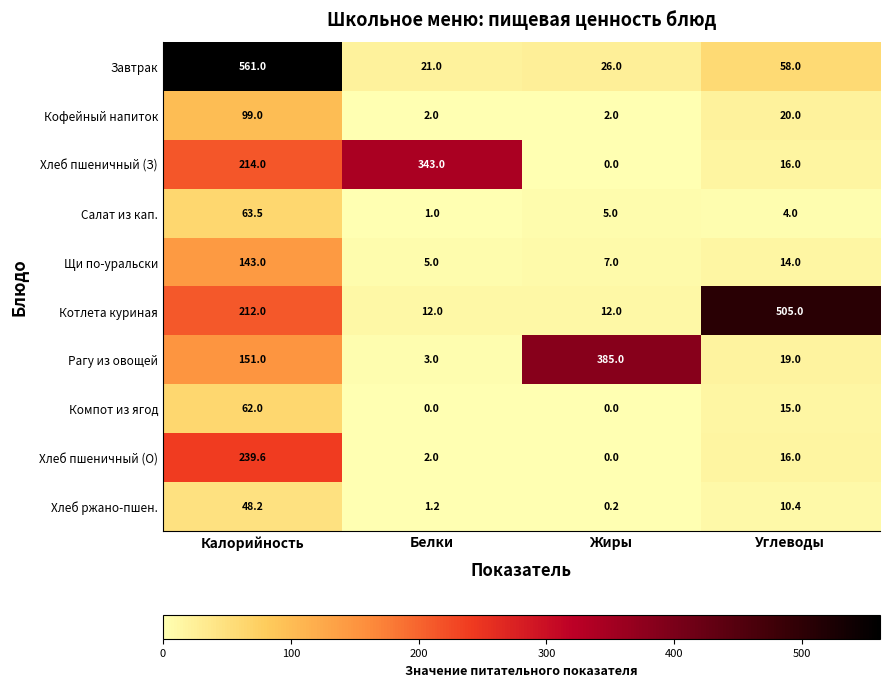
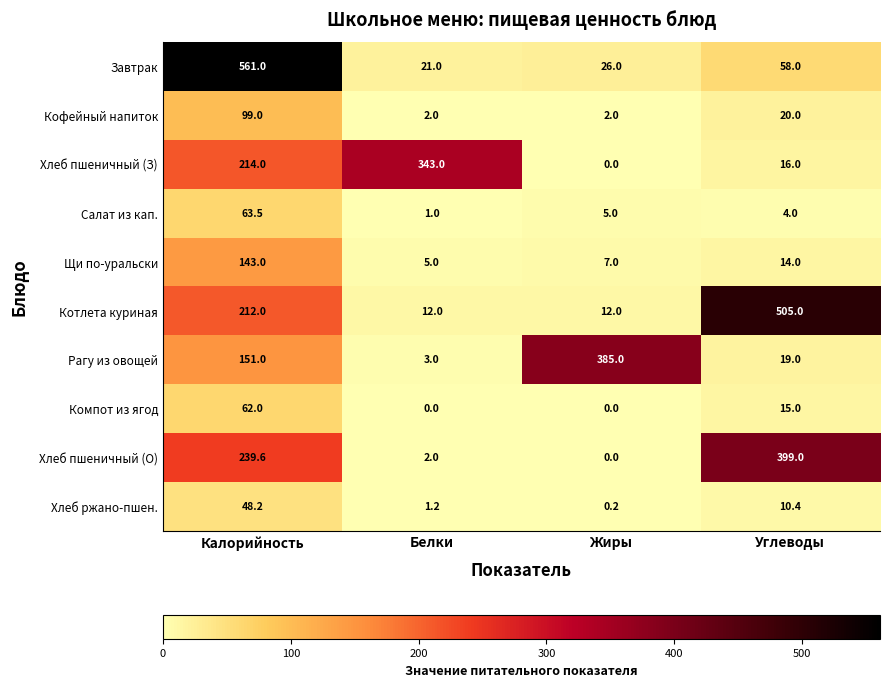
Хлеб пшеничный (О), Углеводы: 16.0 -> 399.0
